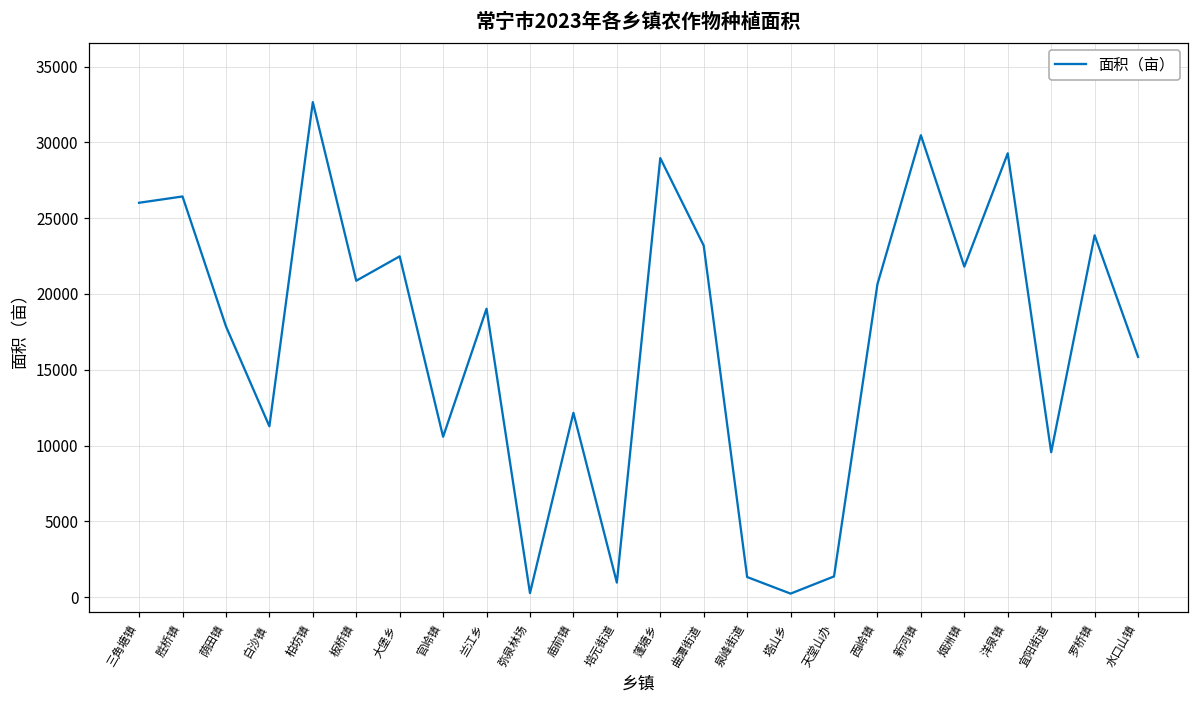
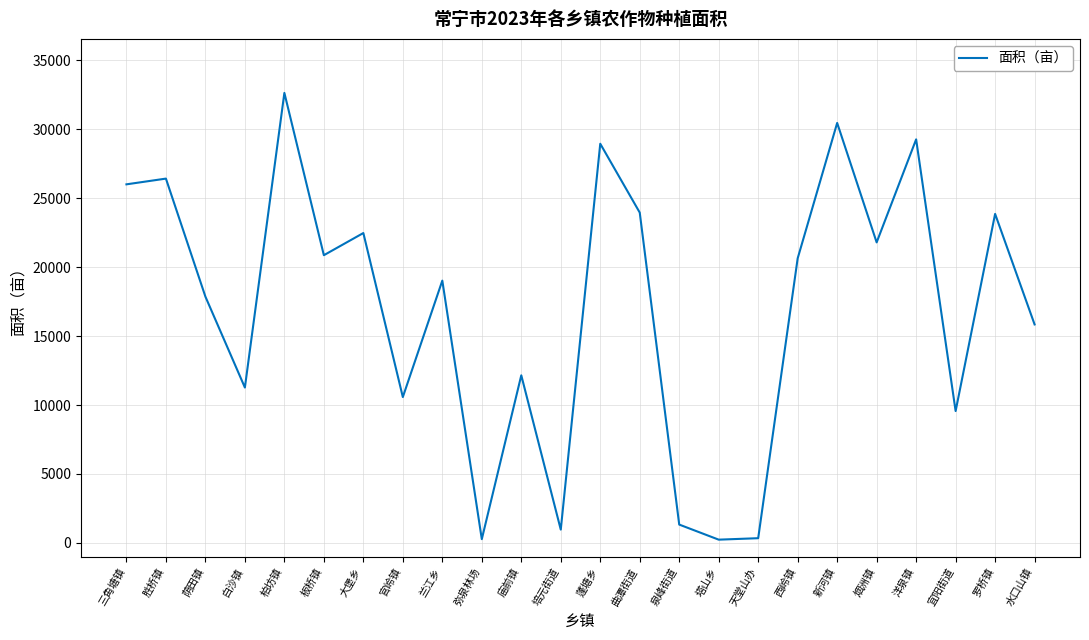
曲潭街道: 23200 -> 24000
天堂山办: 1400 -> 300
